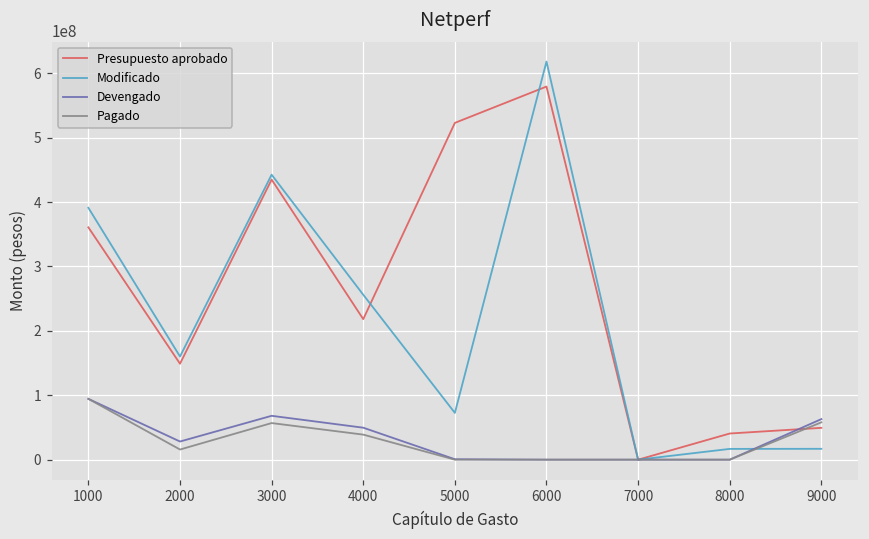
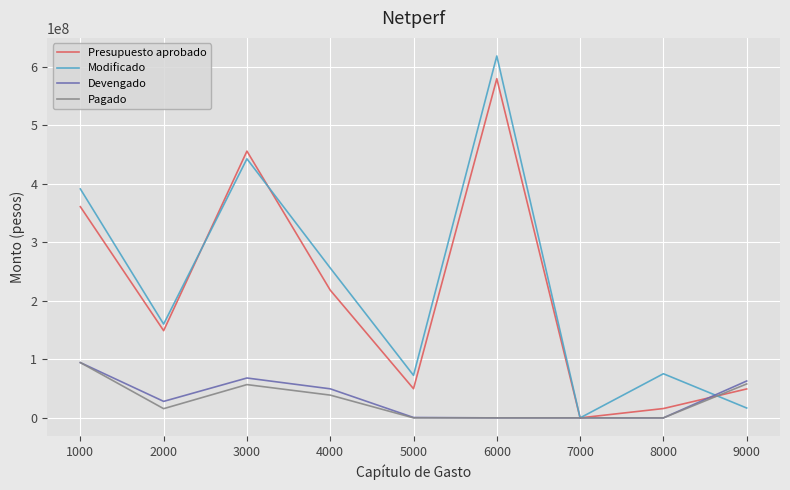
Presupuesto aprobado, 3000: 430000000 -> 460000000
Presupuesto aprobado, 5000: 520000000 -> 50000000
Presupuesto aprobado, 8000: 40000000 -> 20000000
Modificado, 8000: 20000000 -> 80000000
